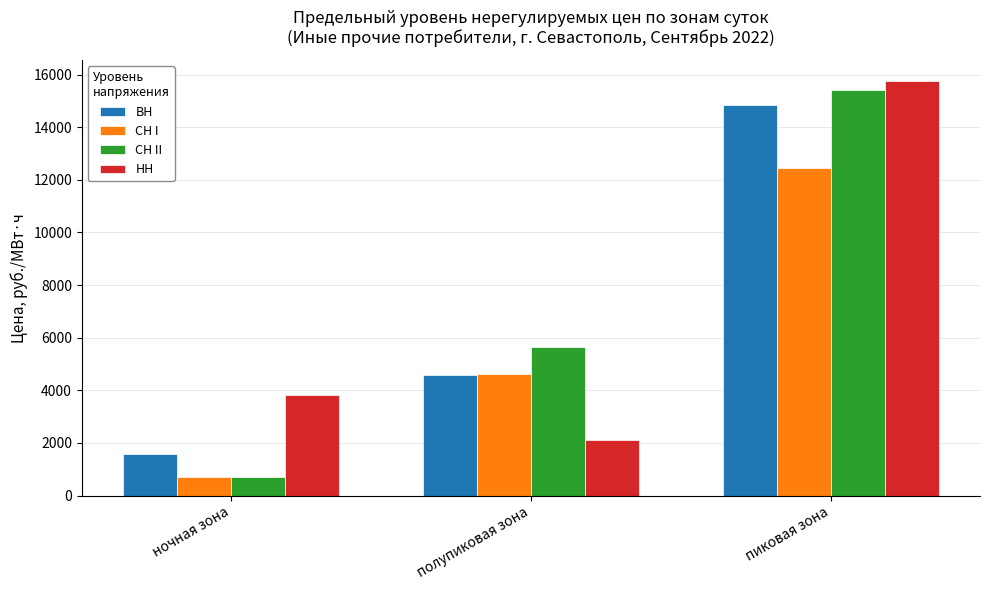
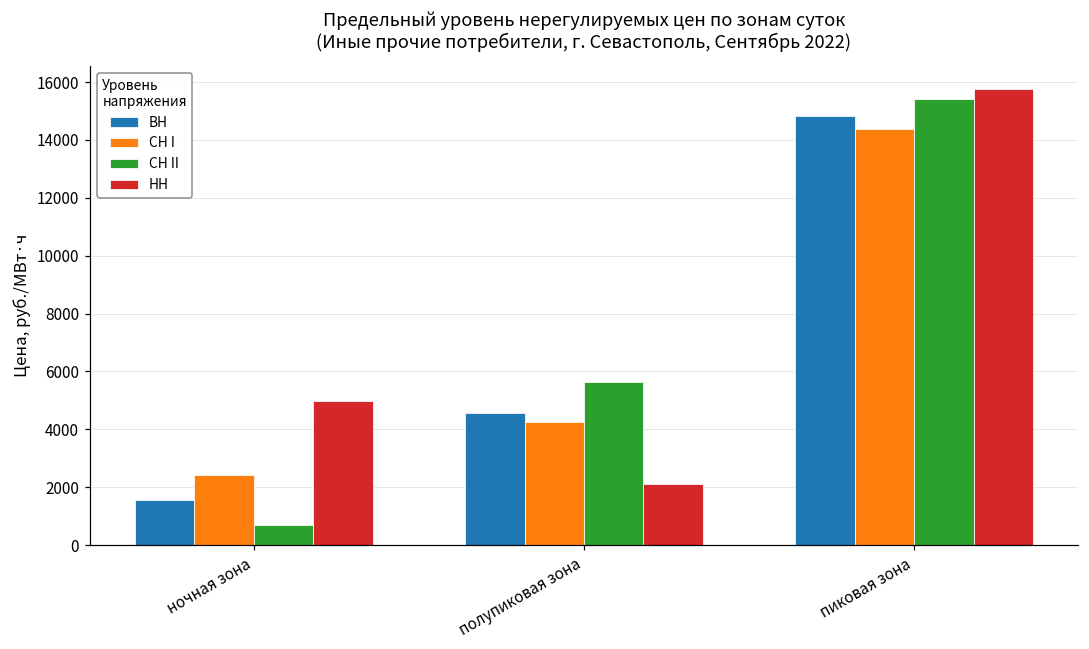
СН I, ночная зона: 700 -> 2400
НН, ночная зона: 3800 -> 5000
СН I, полупиковая зона: 4600 -> 4200
СН I, пиковая зона: 12500 -> 14400
